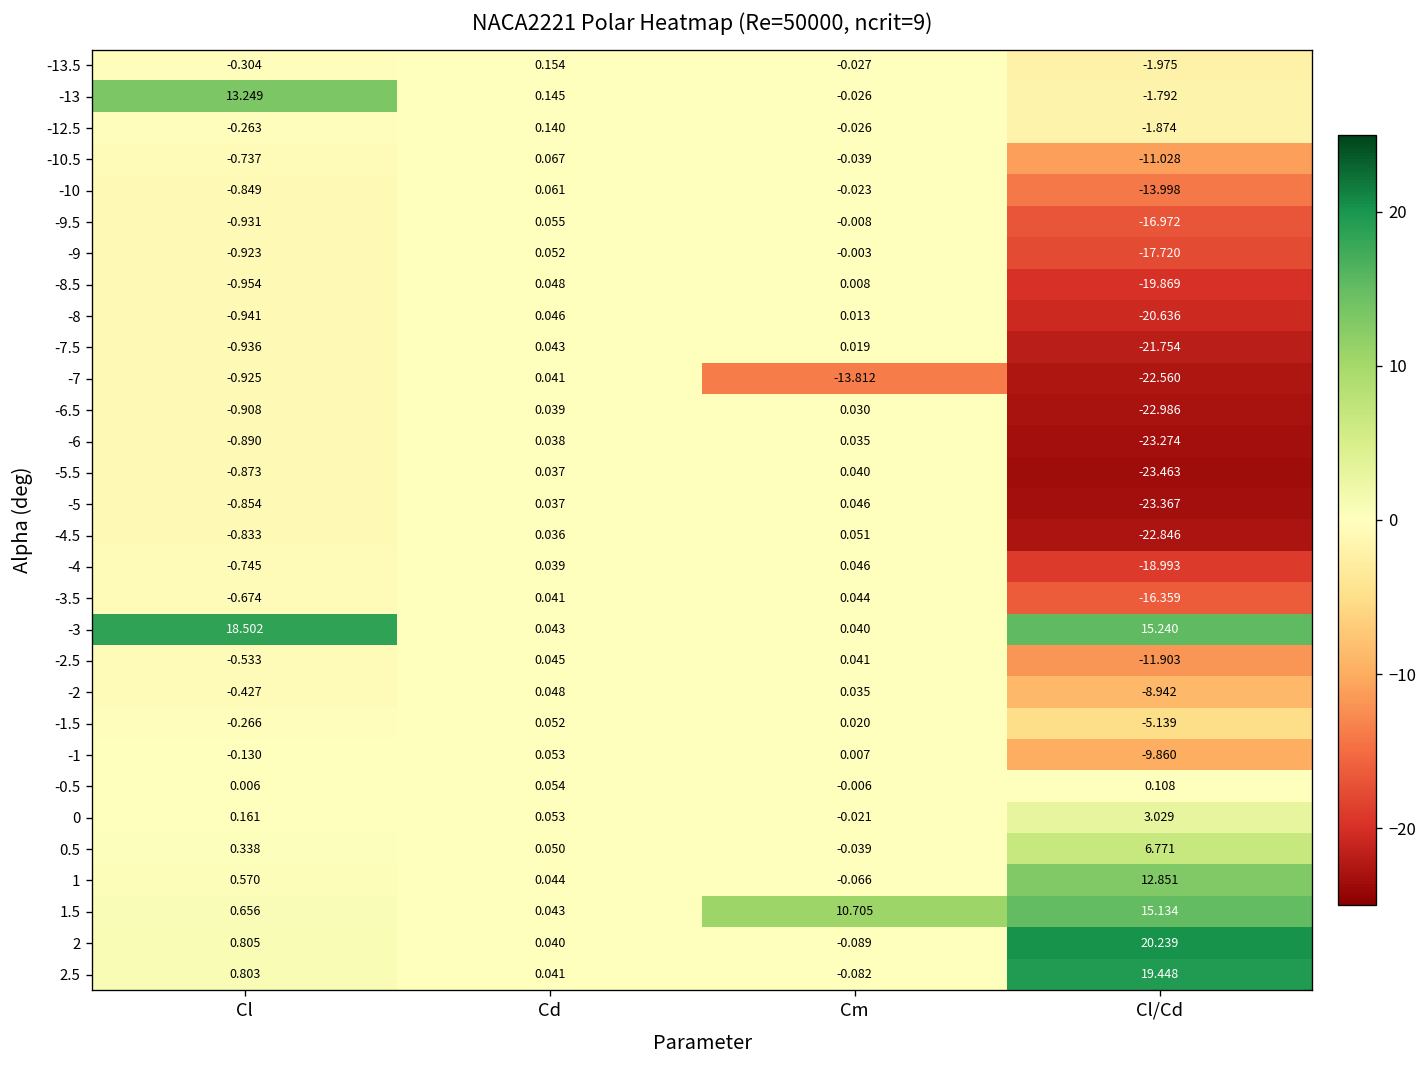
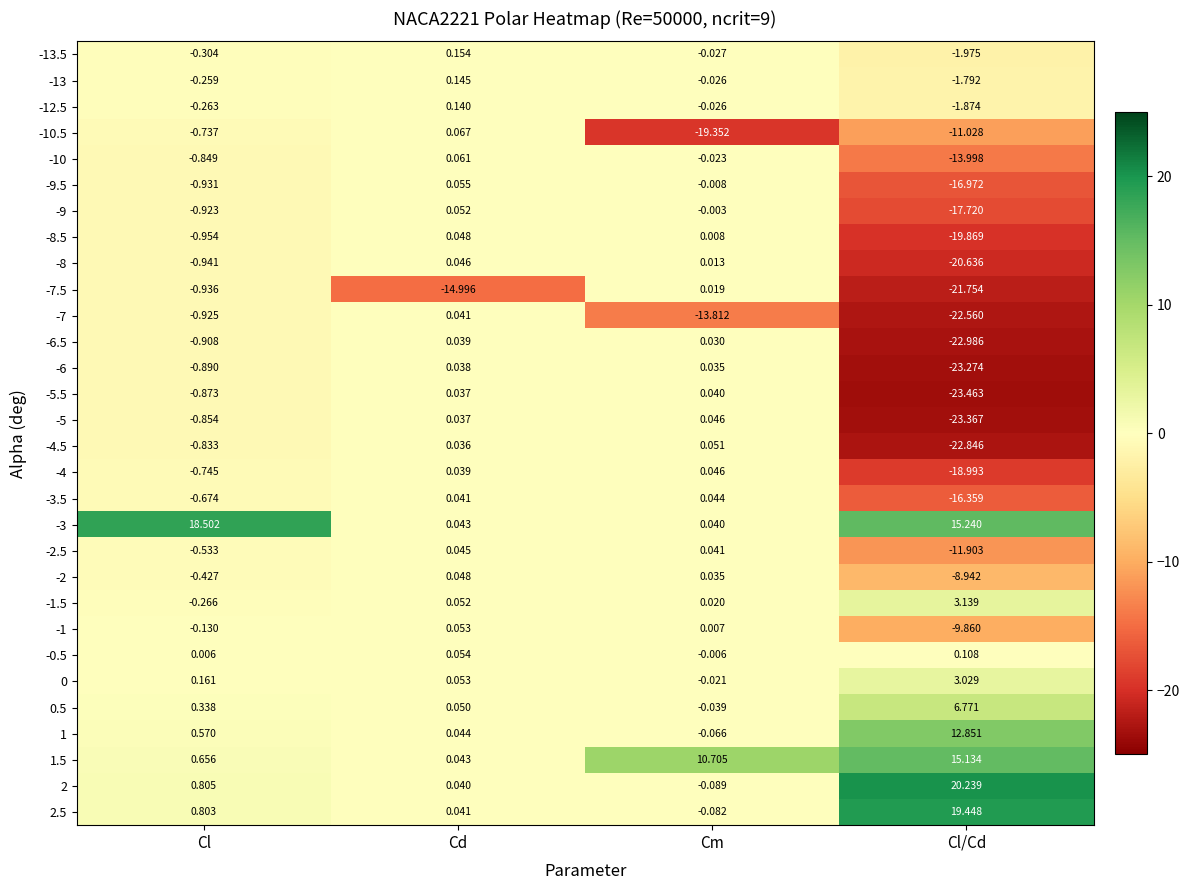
-13, Cl: 13.249 -> -0.259
-10.5, Cm: -0.039 -> -19.352
-7.5, Cd: 0.043 -> -14.996
-1.5, Cl/Cd: -5.139 -> 3.139
